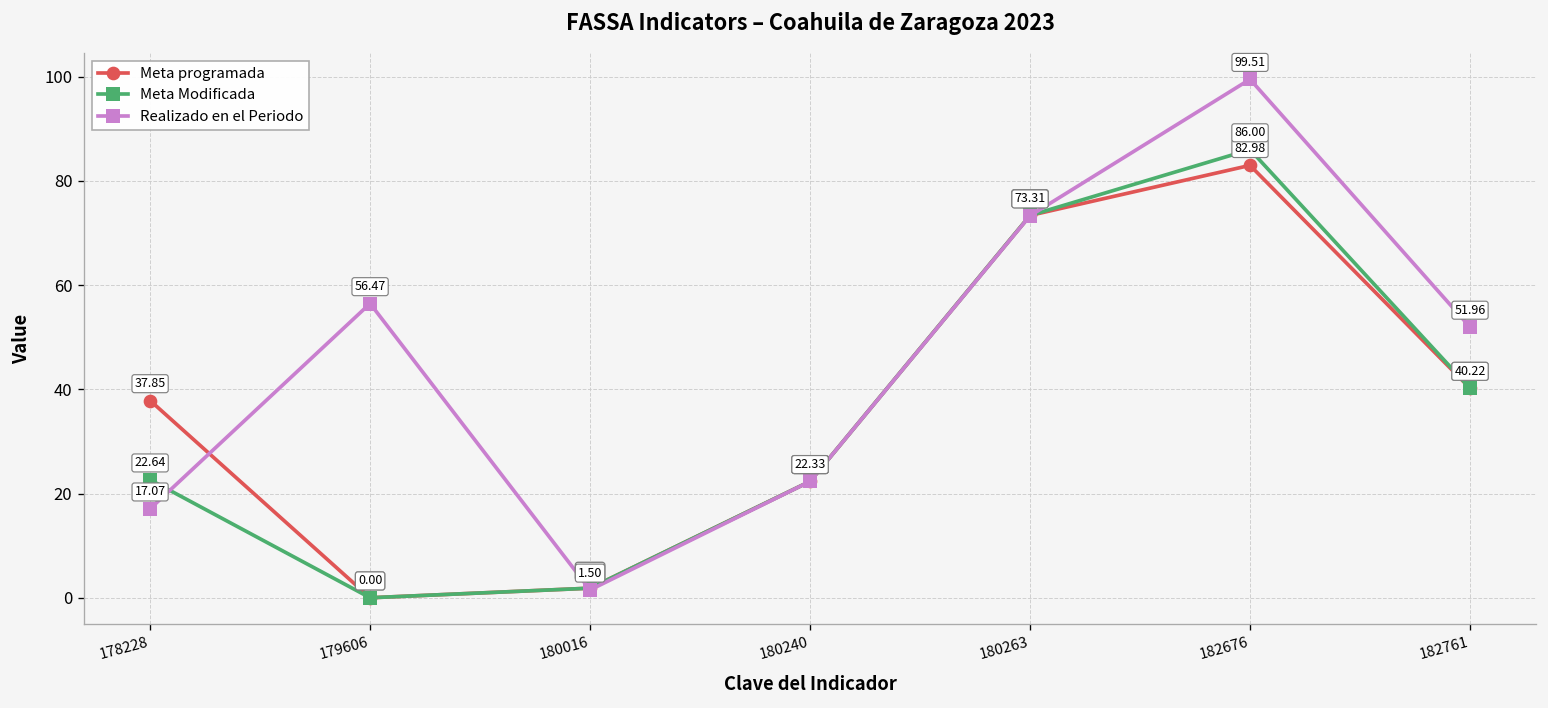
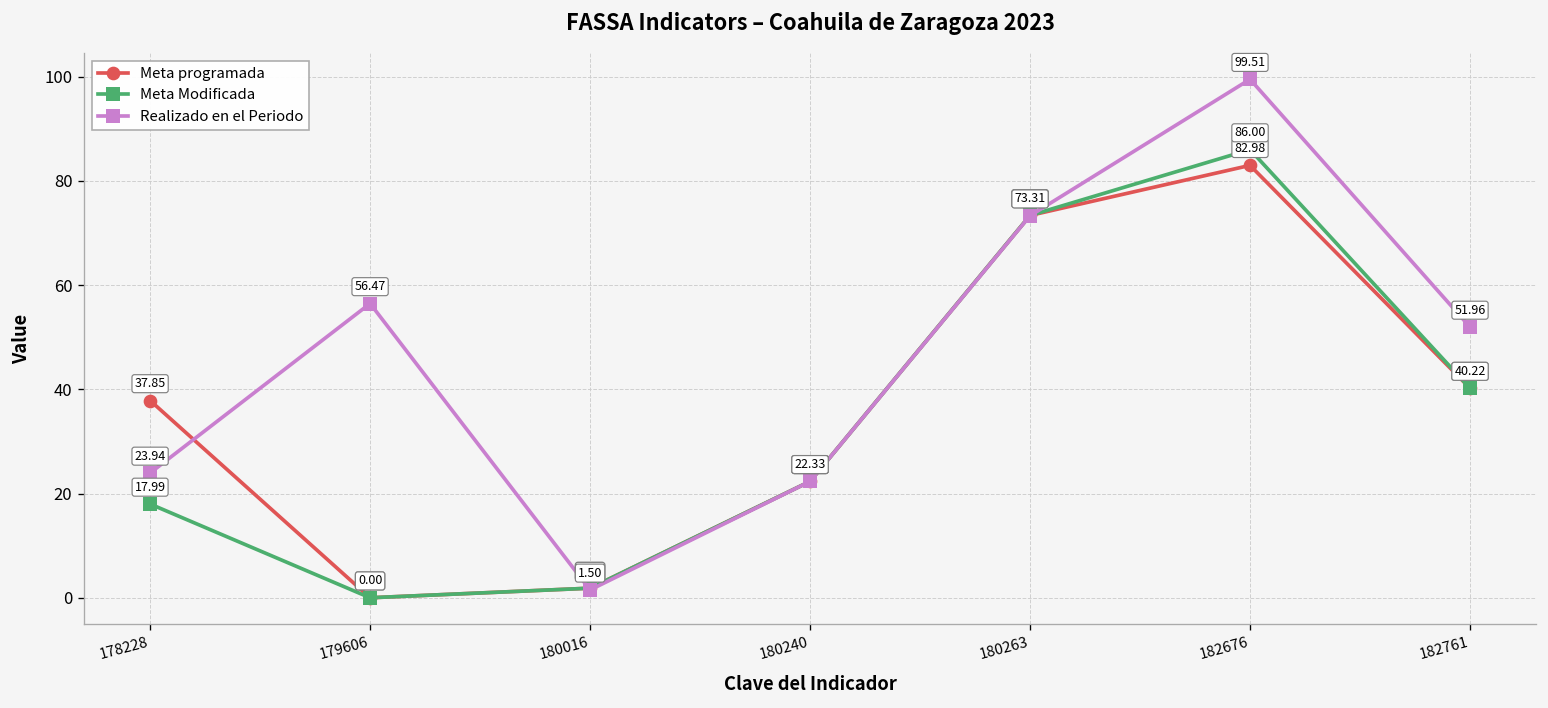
Meta Modificada, 178228: 22.64 -> 17.99
Realizado en el Periodo, 178228: 17.07 -> 23.94
